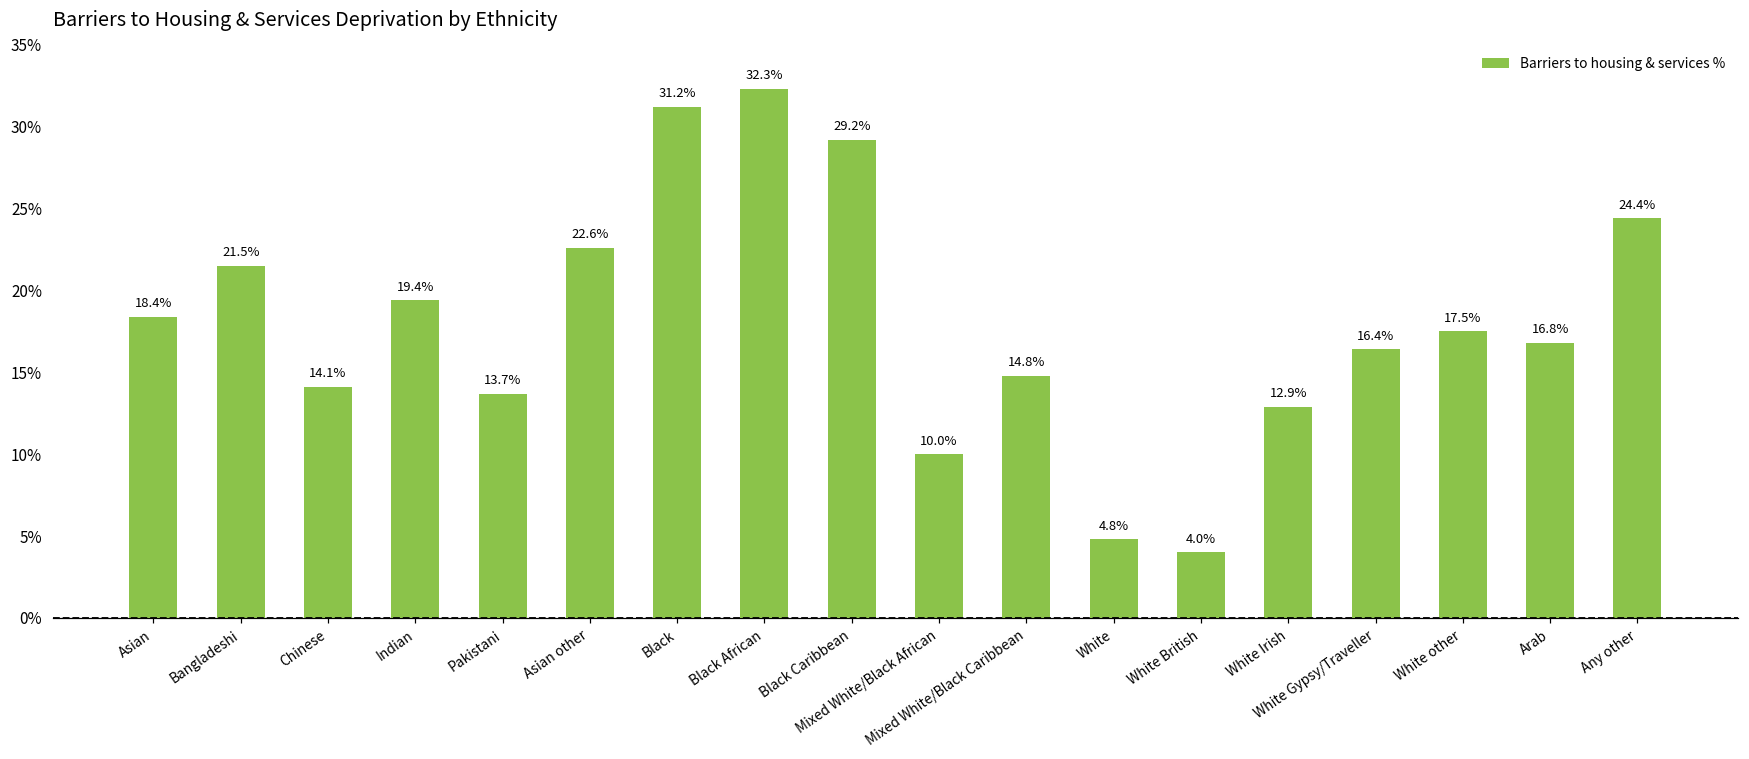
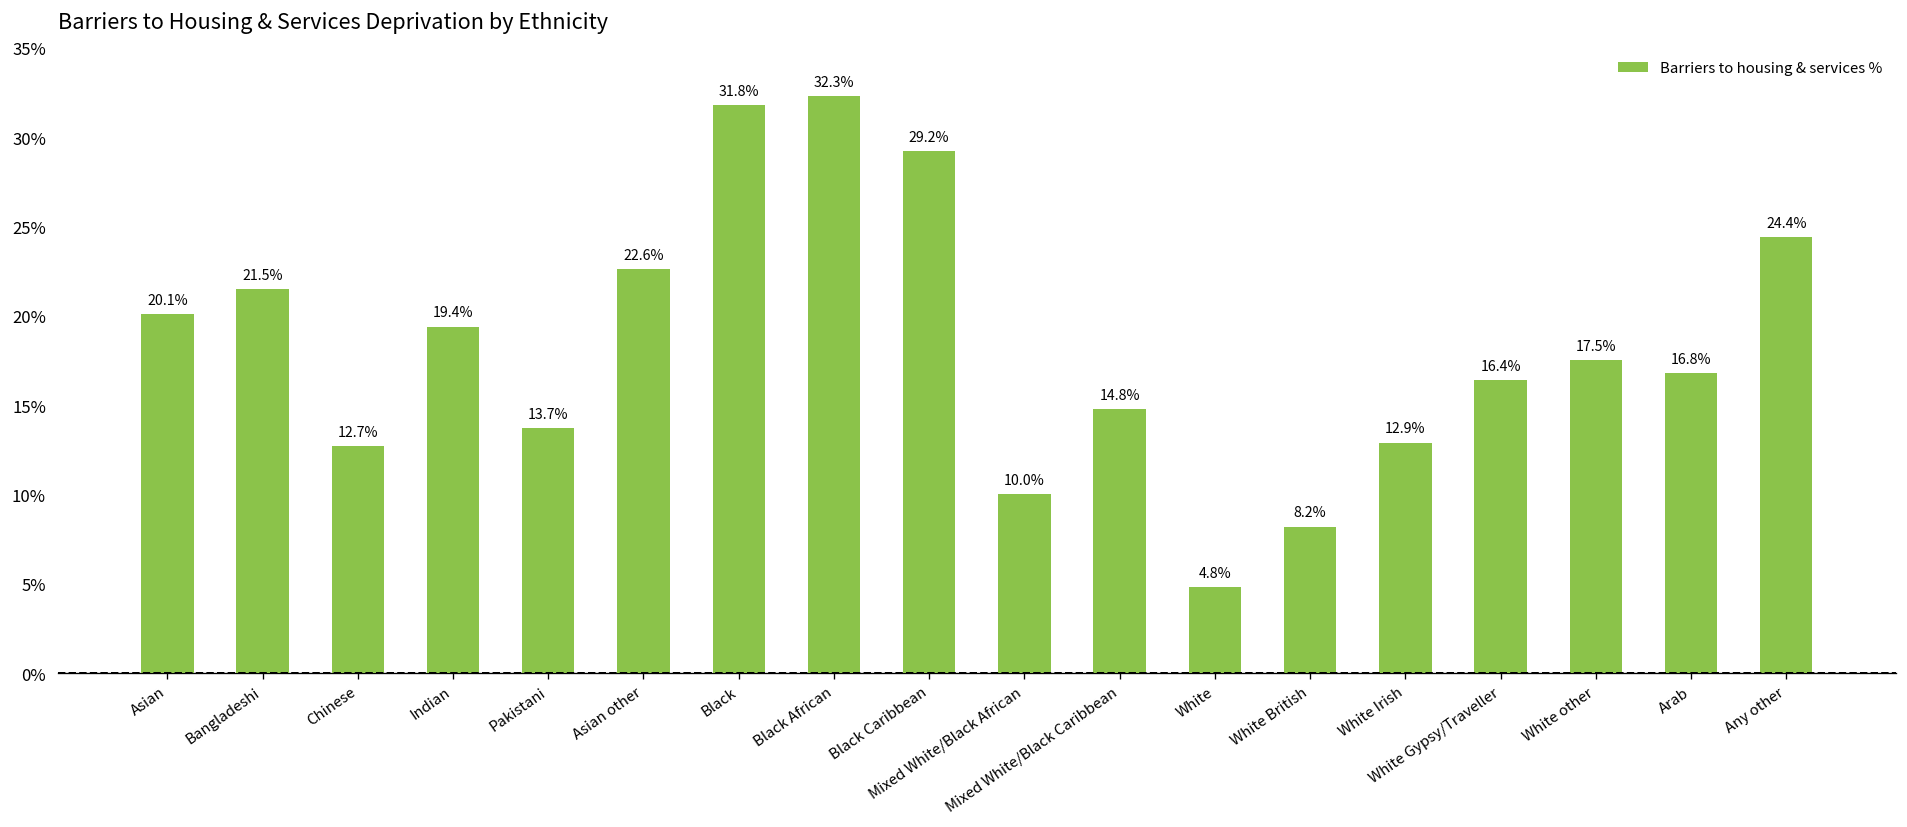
Asian: 18.4% -> 20.1%
Chinese: 14.1% -> 12.7%
Black: 31.2% -> 31.8%
White British: 4.0% -> 8.2%
